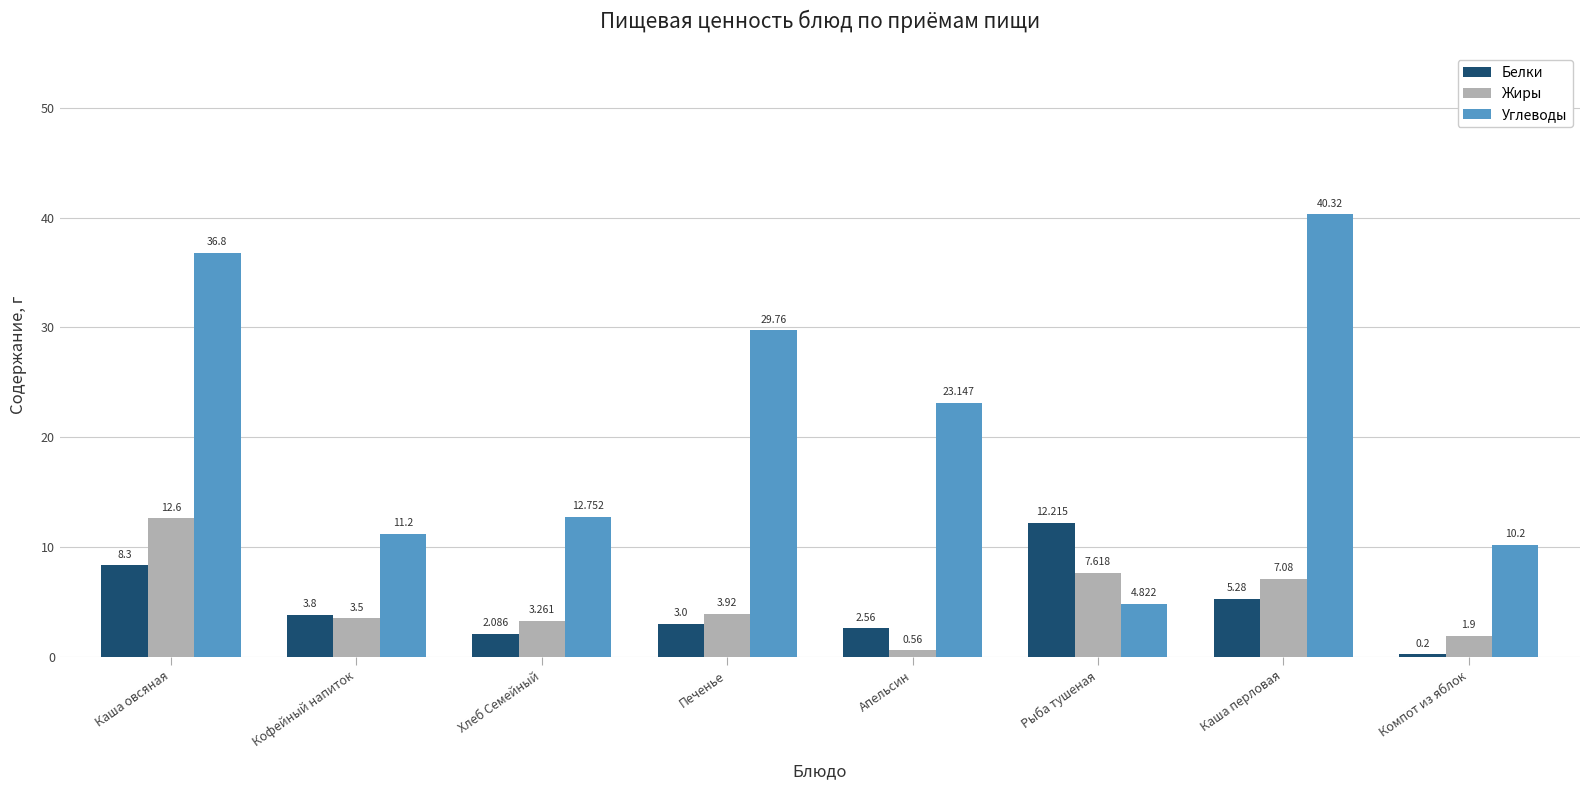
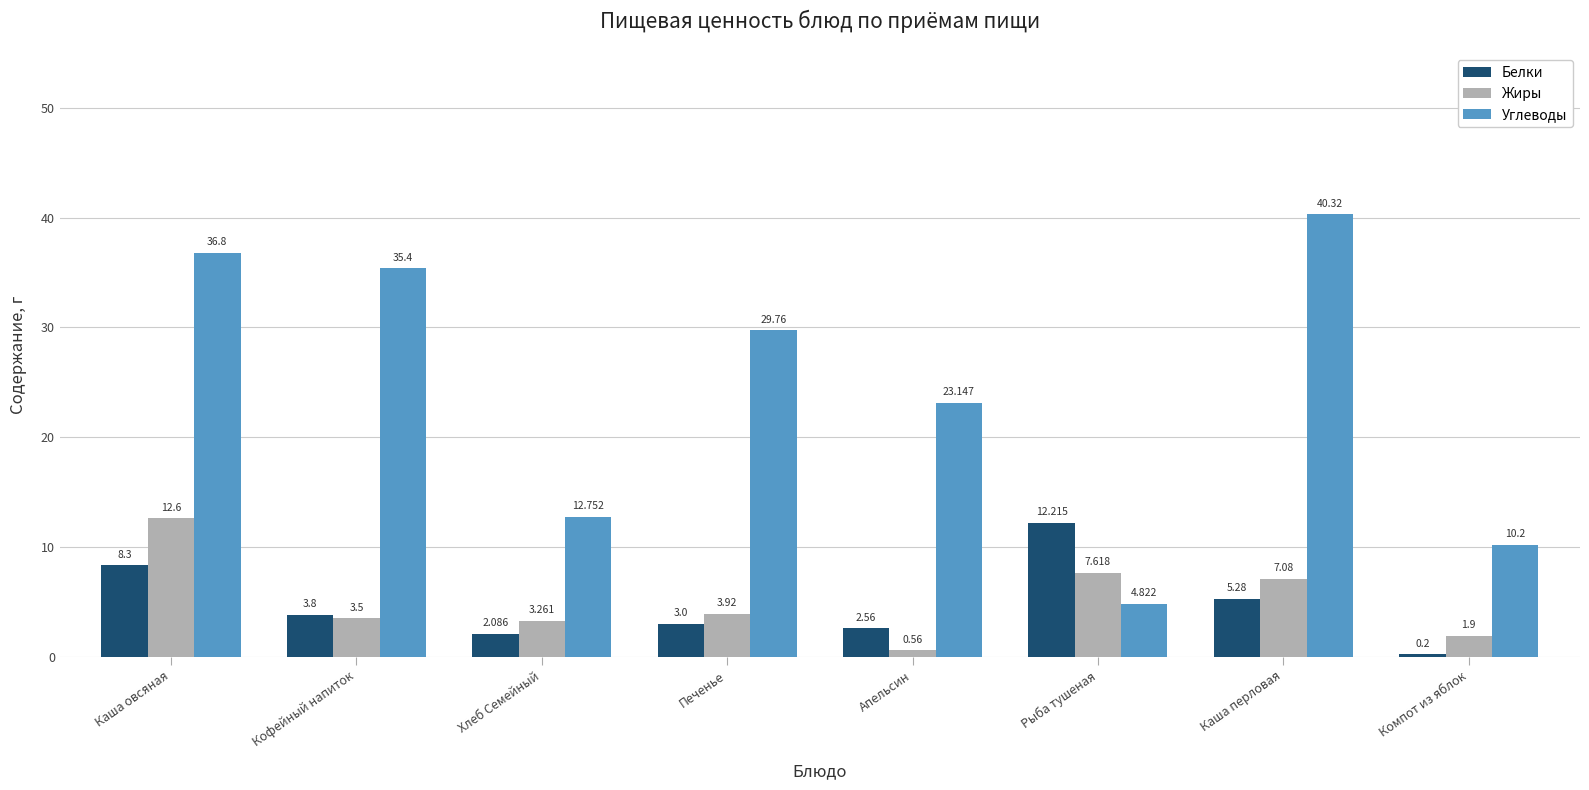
Углеводы, Кофейный напиток: 11.2 -> 35.4
